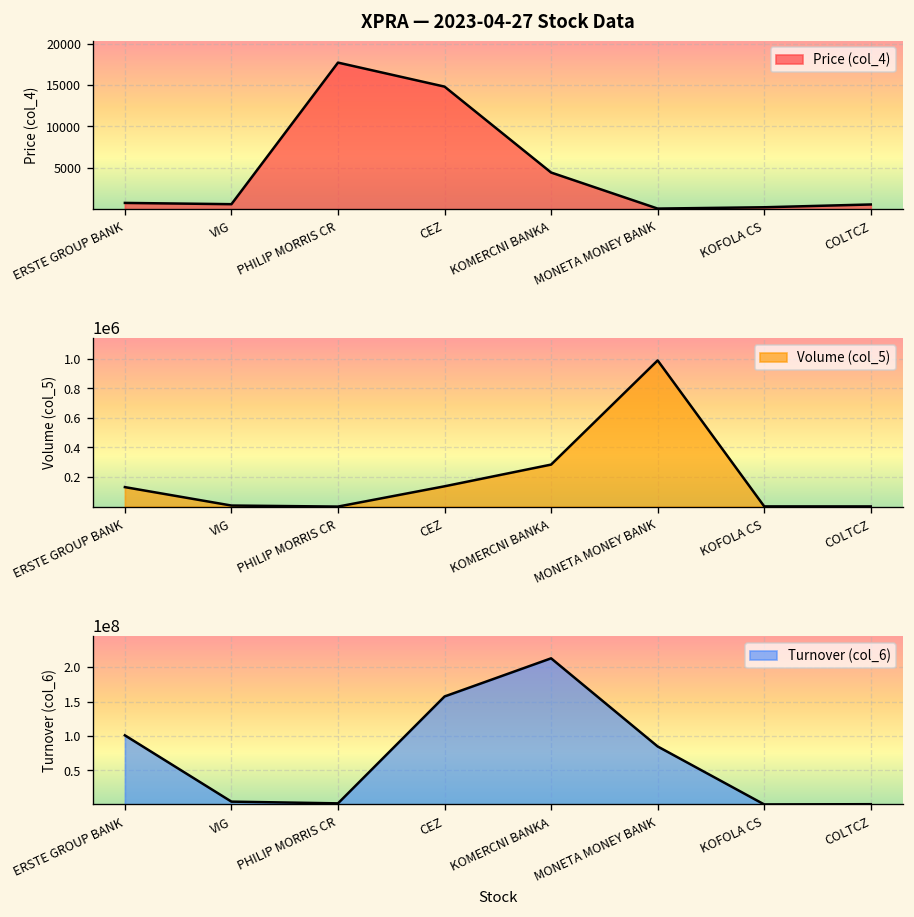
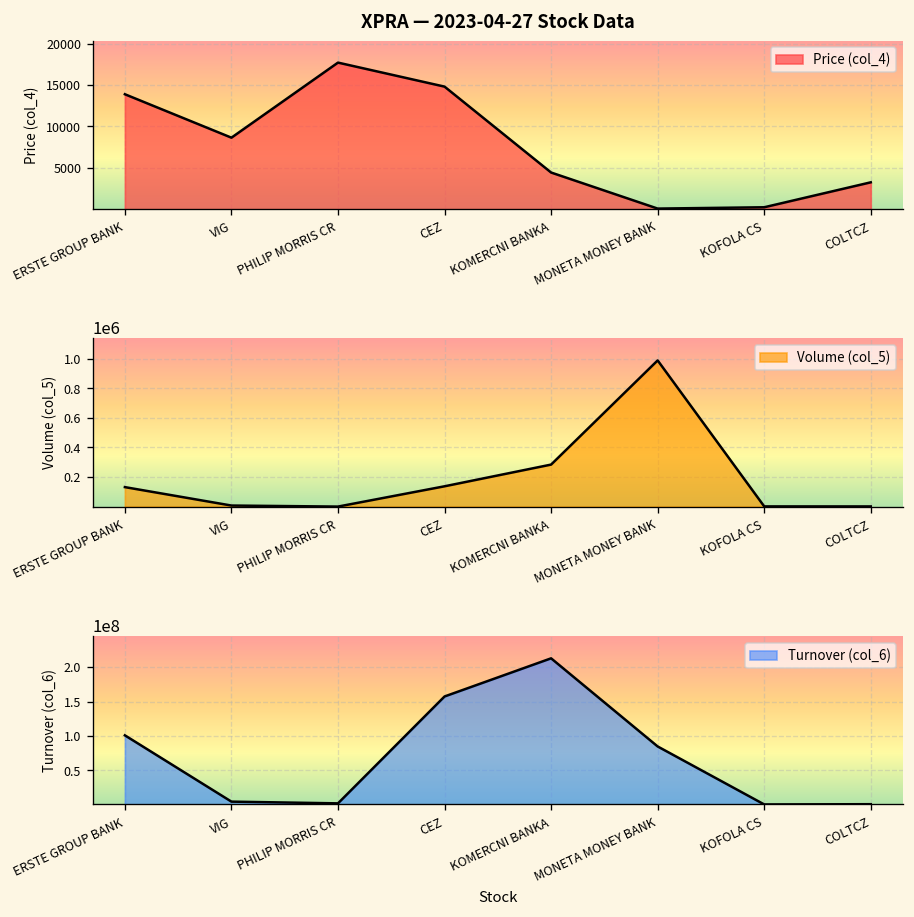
XPRA — 2023-04-27 Stock Data, ERSTE GROUP BANK: 1000 -> 14000
XPRA — 2023-04-27 Stock Data, VIG: 1000 -> 9000
XPRA — 2023-04-27 Stock Data, COLTCZ: 1000 -> 3000
